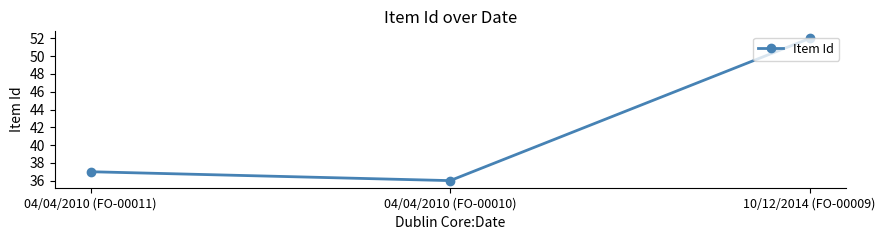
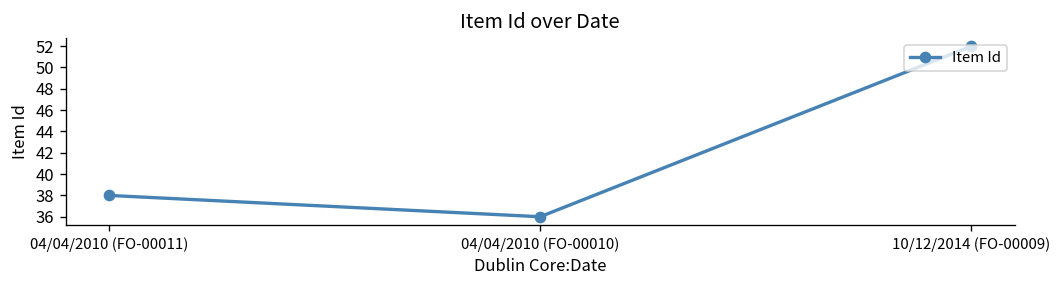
04/04/2010 (FO-00011): 37 -> 38
